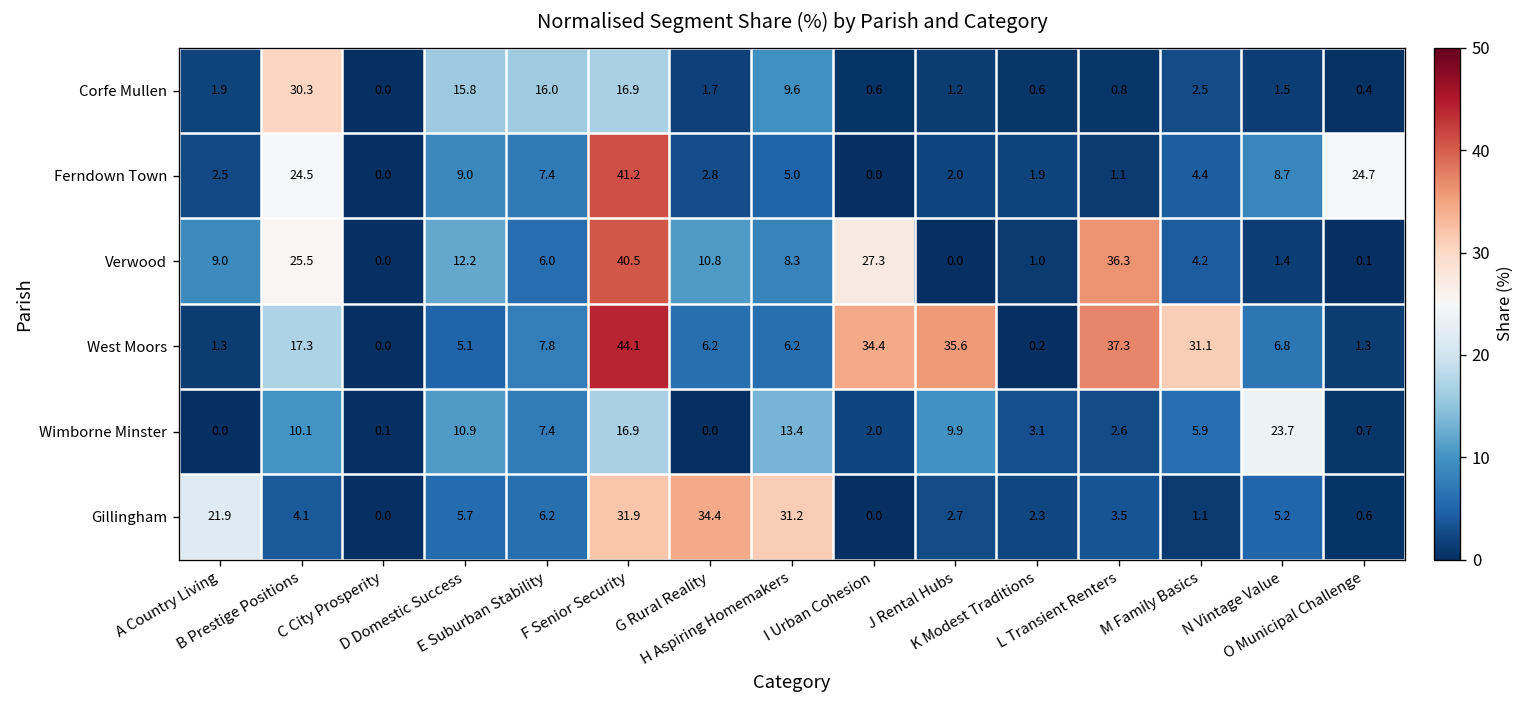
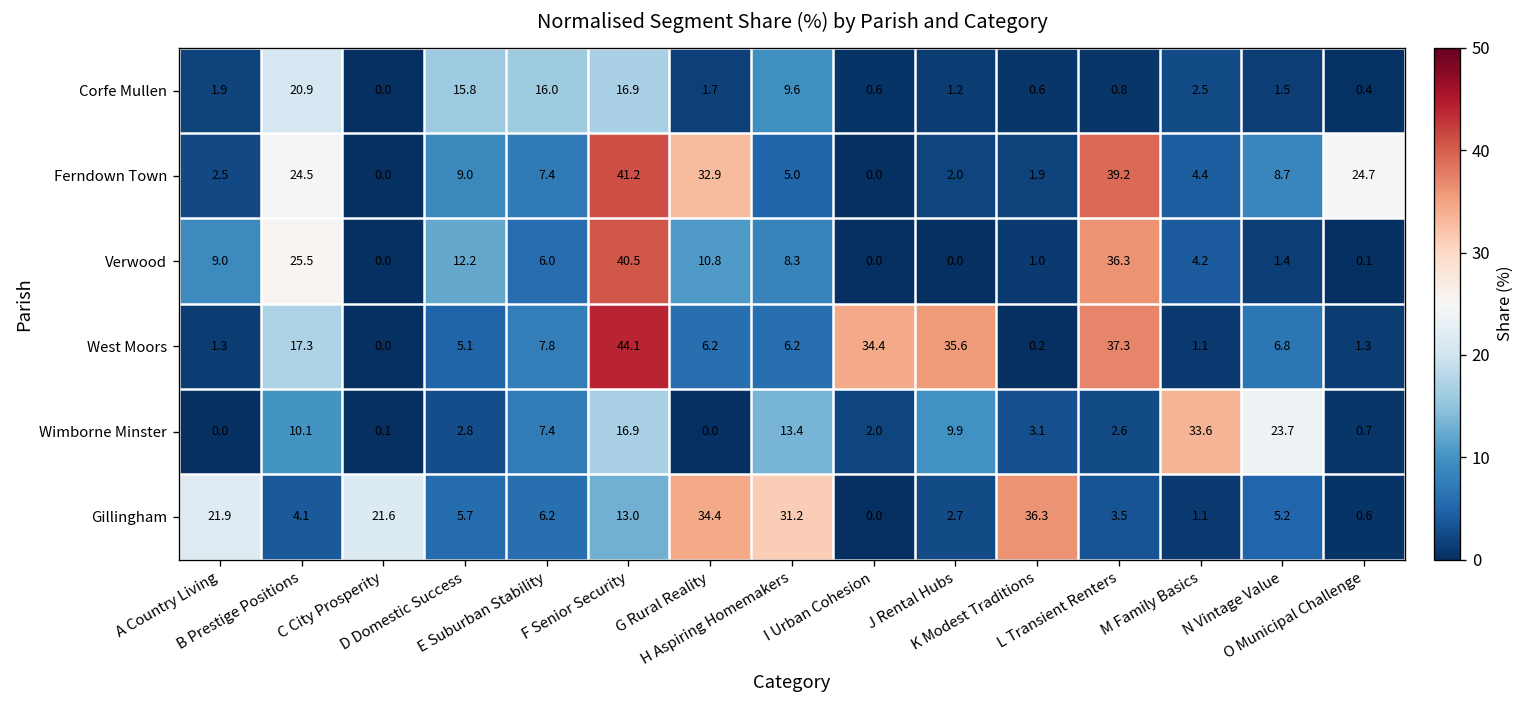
Corfe Mullen, B Prestige Positions: 30.3 -> 20.9
Ferndown Town, G Rural Reality: 2.8 -> 32.9
Ferndown Town, L Transient Renters: 1.1 -> 39.2
Verwood, I Urban Cohesion: 27.3 -> 0.0
West Moors, M Family Basics: 31.1 -> 1.1
Wimborne Minster, D Domestic Success: 10.9 -> 2.8
Wimborne Minster, M Family Basics: 5.9 -> 33.6
Gillingham, C City Prosperity: 0.0 -> 21.6
Gillingham, F Senior Security: 31.9 -> 13.0
Gillingham, K Modest Traditions: 2.3 -> 36.3
